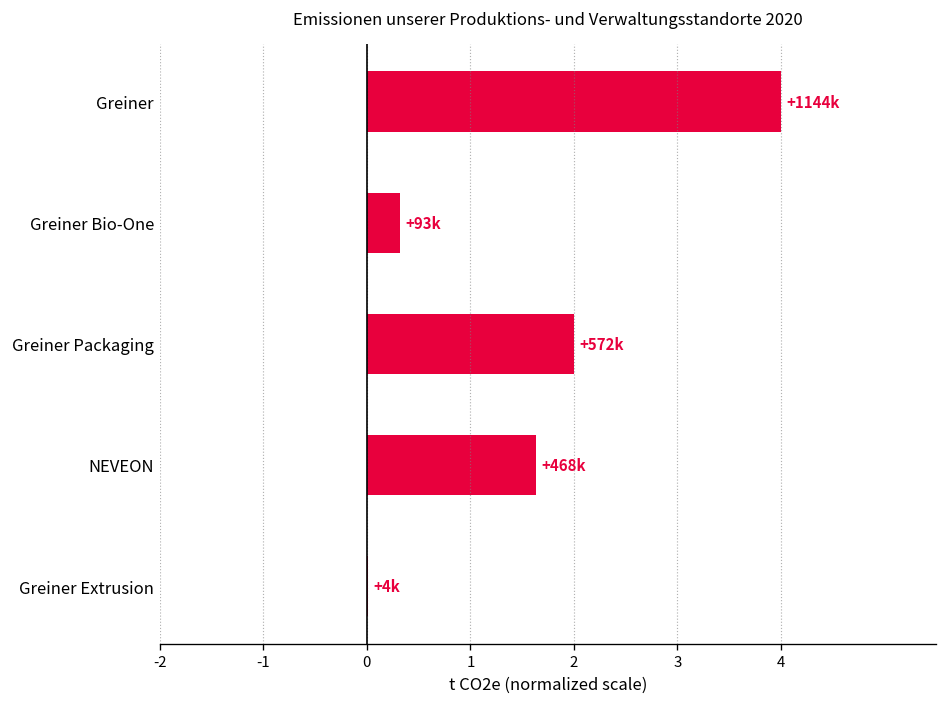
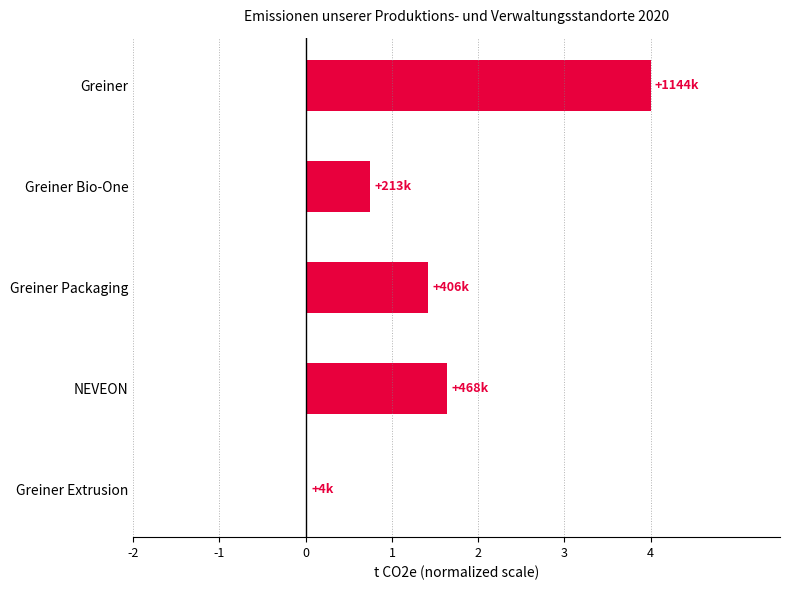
Greiner Bio-One: +93k -> +213k
Greiner Packaging: +572k -> +406k
